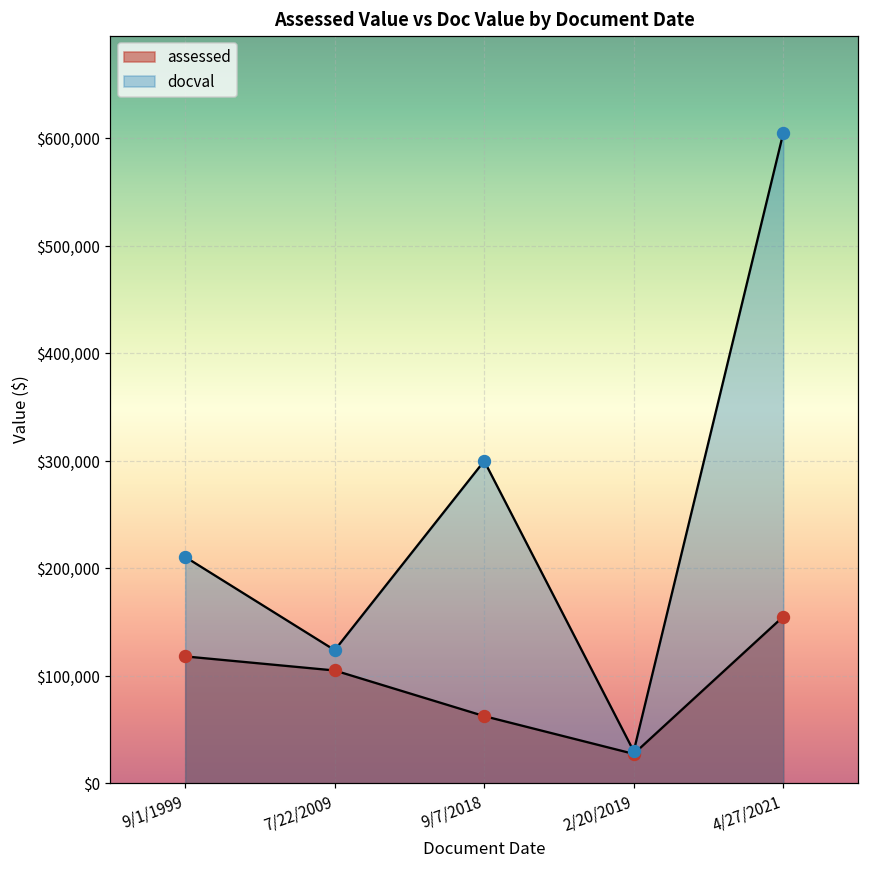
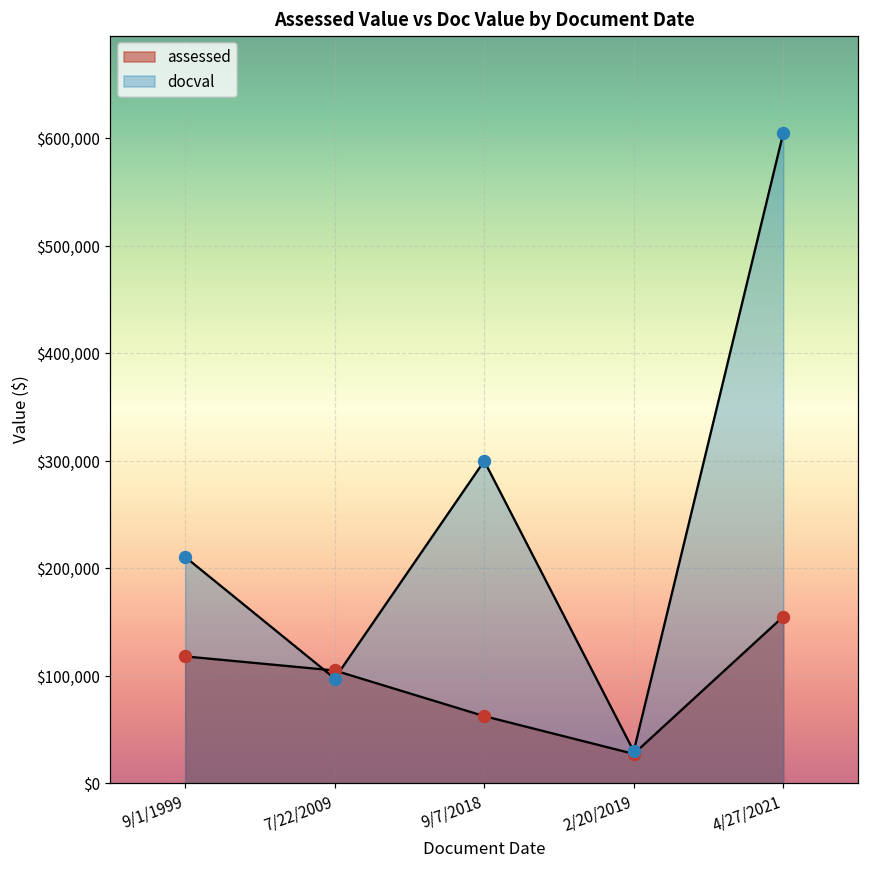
docval, 7/22/2009: $120,000 -> $100,000
